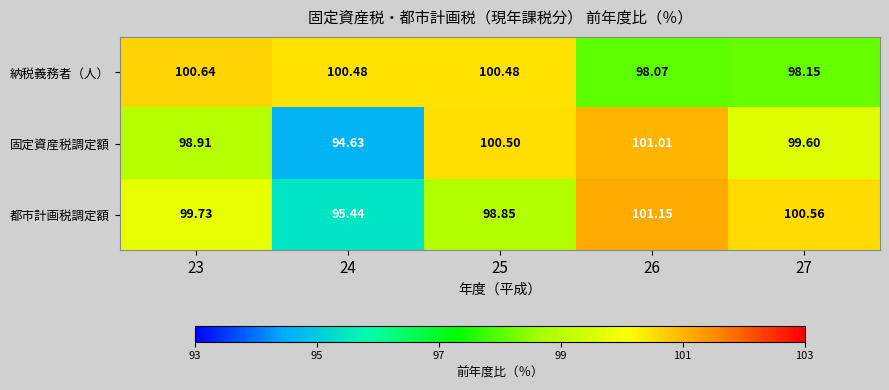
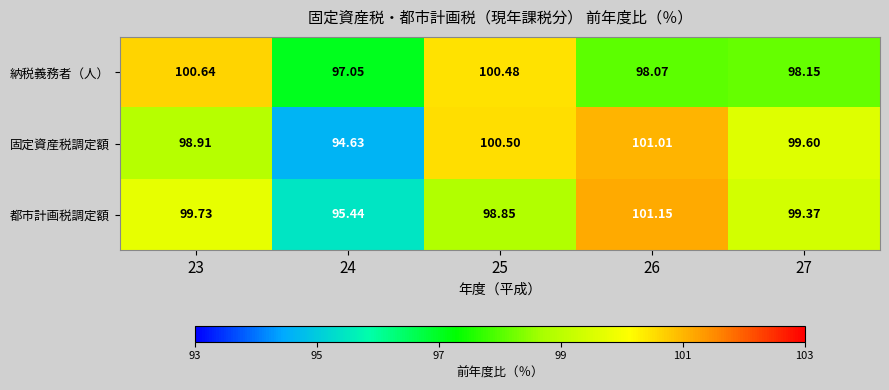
納税義務者（人）, 24: 100.48 -> 97.05
都市計画税調定額, 27: 100.56 -> 99.37
